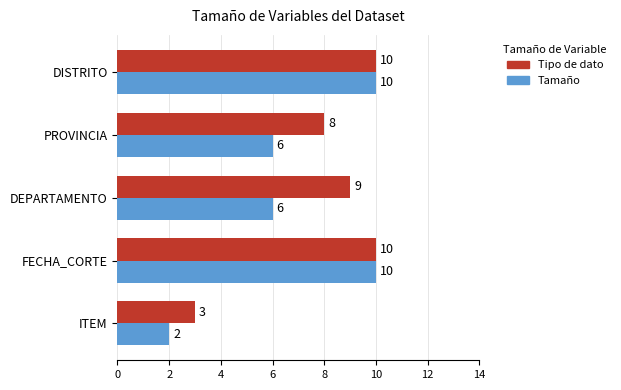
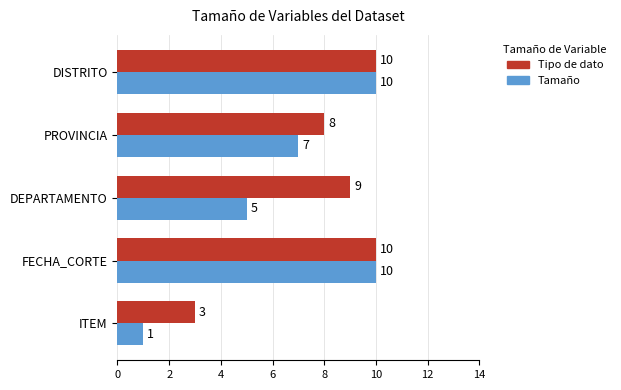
Tamaño, PROVINCIA: 6 -> 7
Tamaño, DEPARTAMENTO: 6 -> 5
Tamaño, ITEM: 2 -> 1
